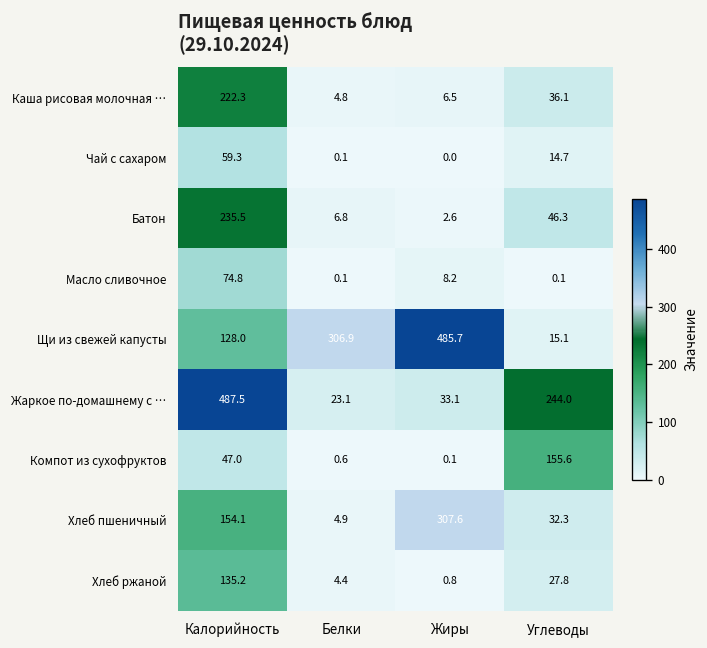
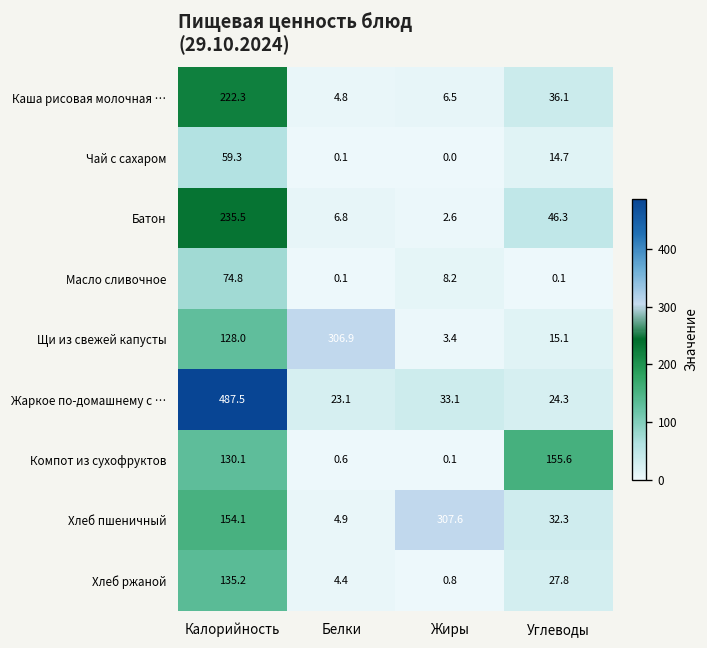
Щи из свежей капусты, Жиры: 485.7 -> 3.4
Жаркое по-домашнему с …, Углеводы: 244.0 -> 24.3
Компот из сухофруктов, Калорийность: 47.0 -> 130.1
